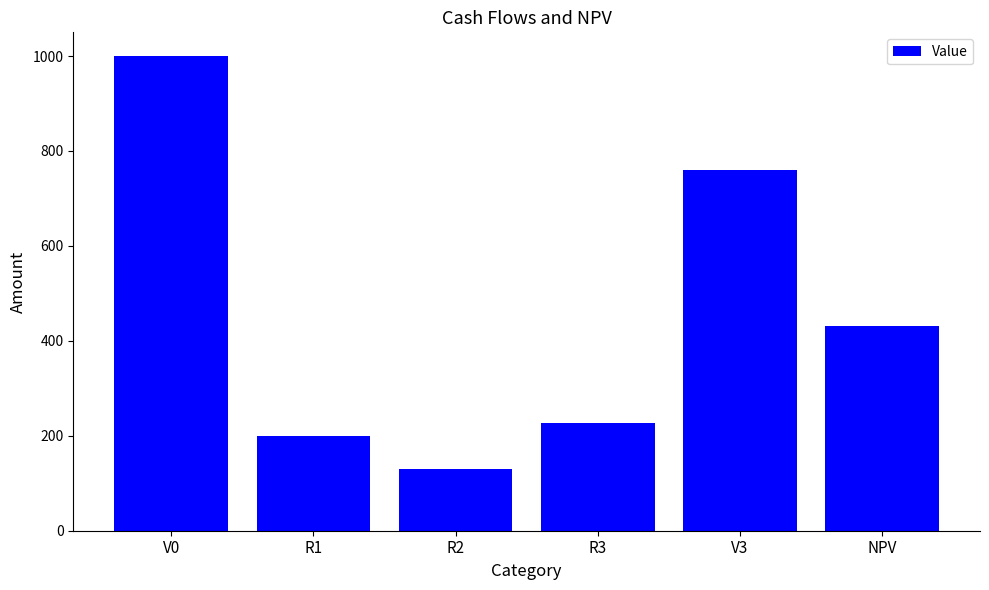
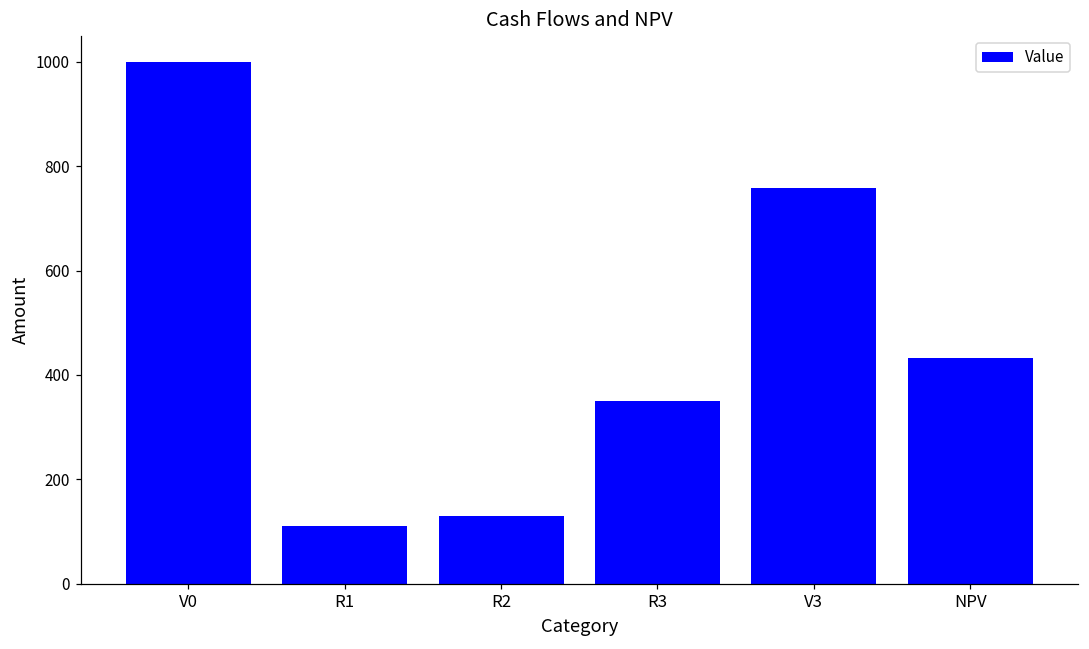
R1: 200 -> 110
R3: 230 -> 350
